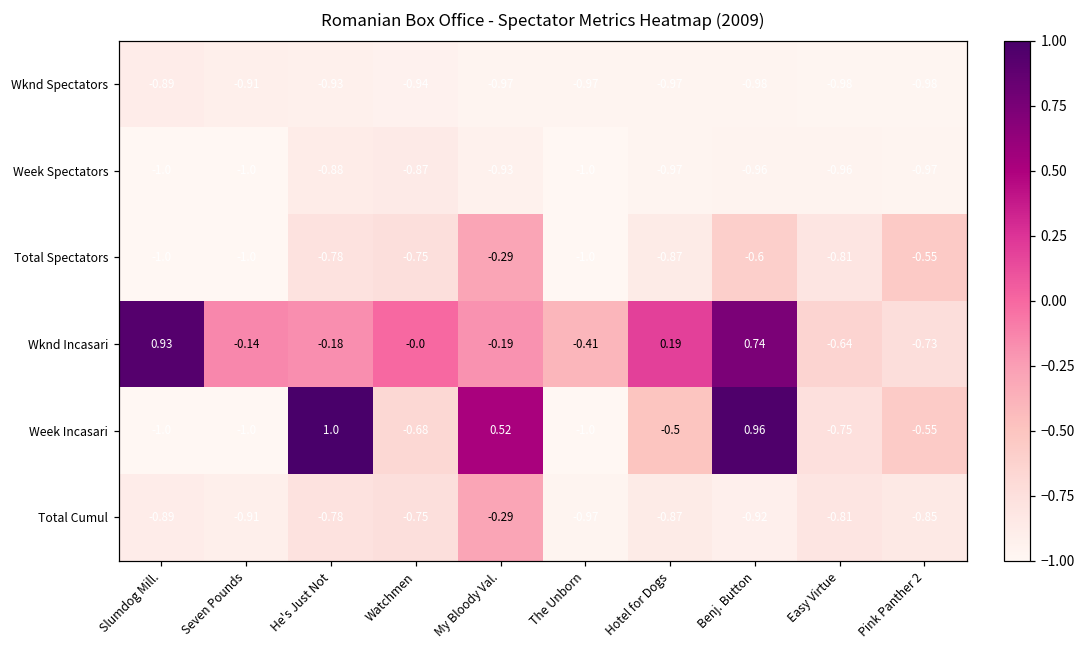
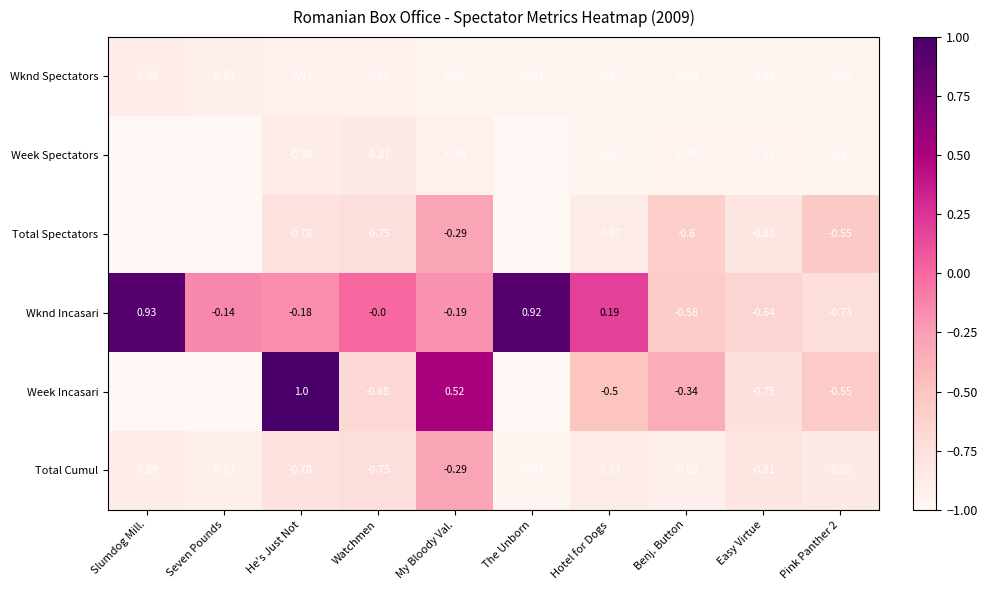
Wknd Incasari, The Unborn: -0.41 -> 0.92
Wknd Incasari, Benj. Button: 0.74 -> -0.58
Week Incasari, Benj. Button: 0.96 -> -0.34
